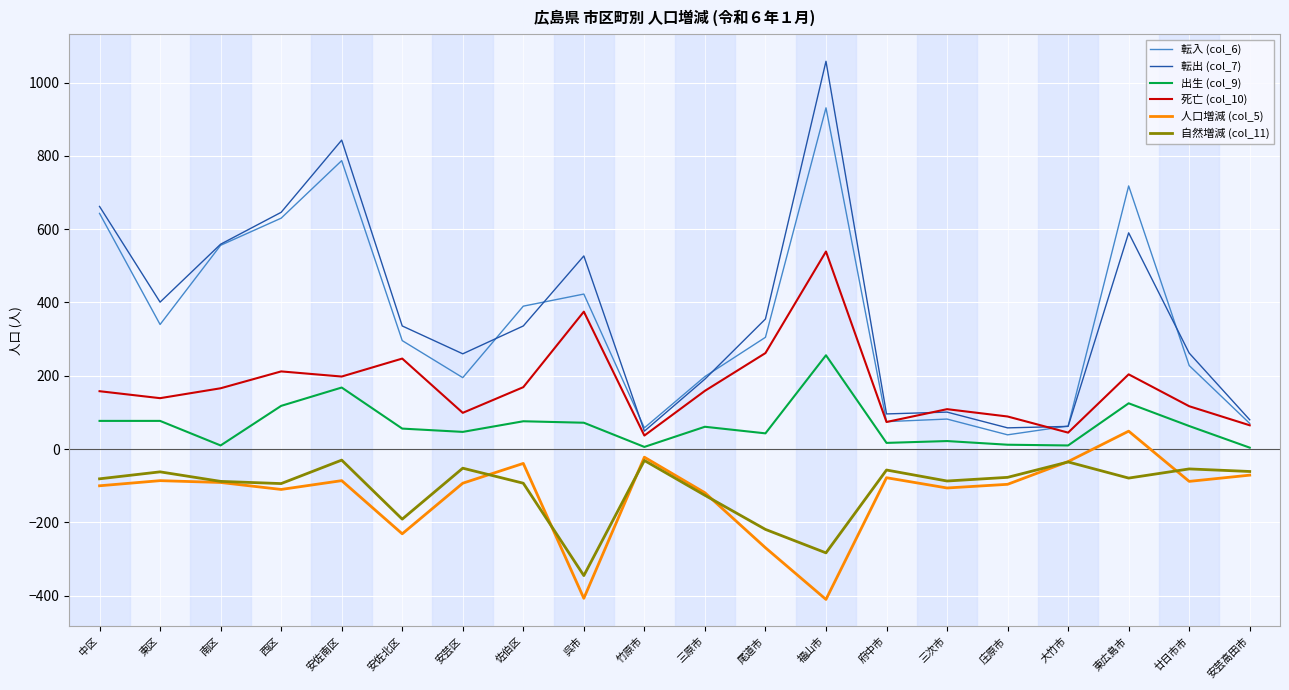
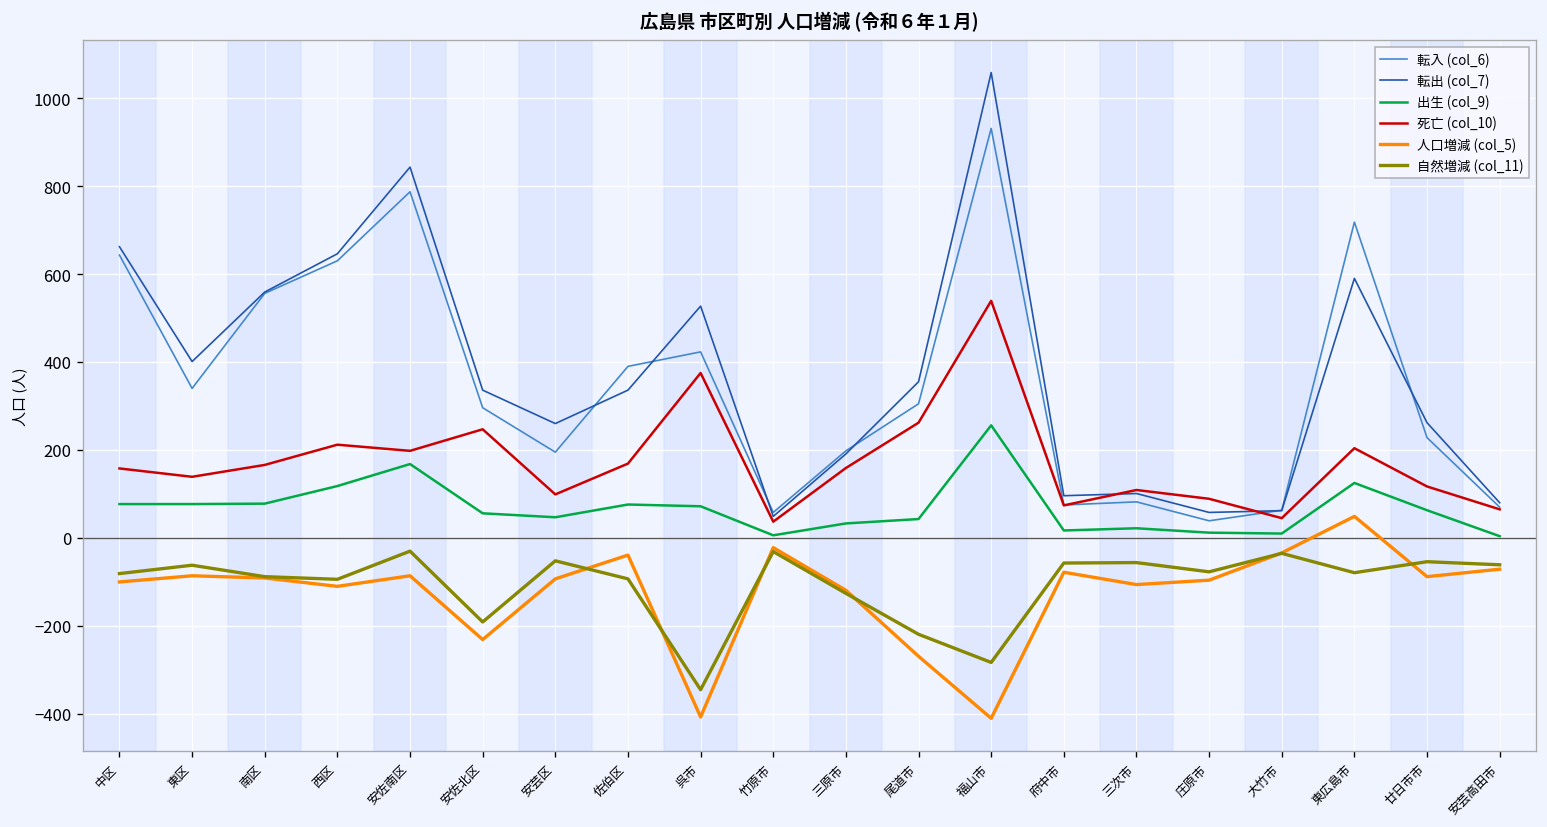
出生 (col_9), 南区: 10 -> 80
出生 (col_9), 三原市: 60 -> 30
自然増減 (col_11), 三次市: -90 -> -60
